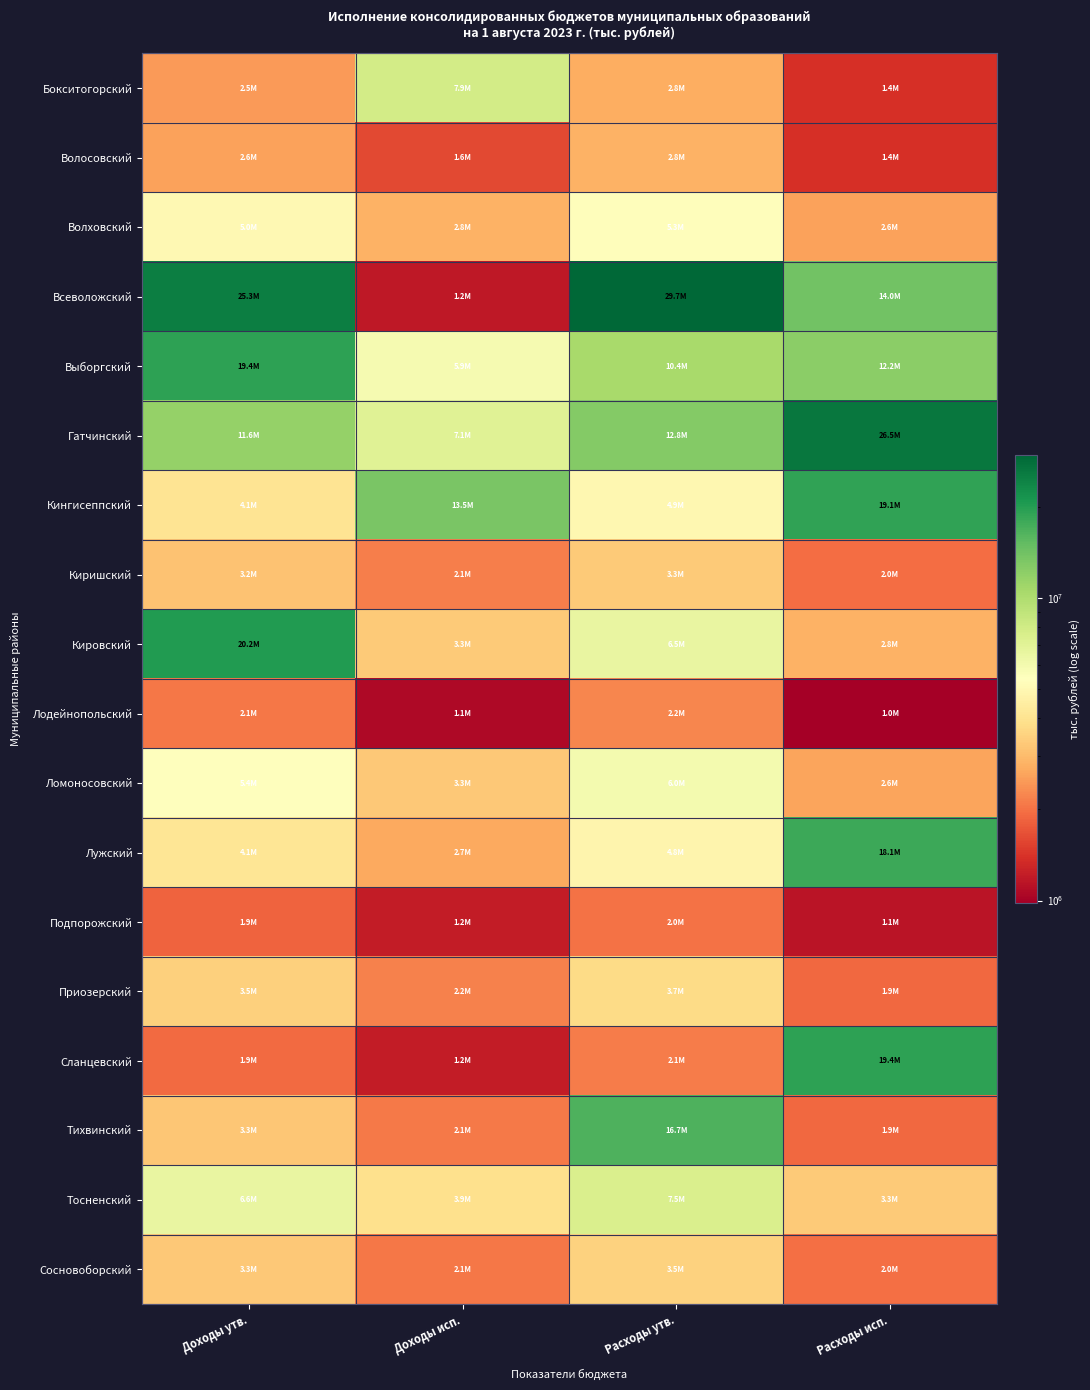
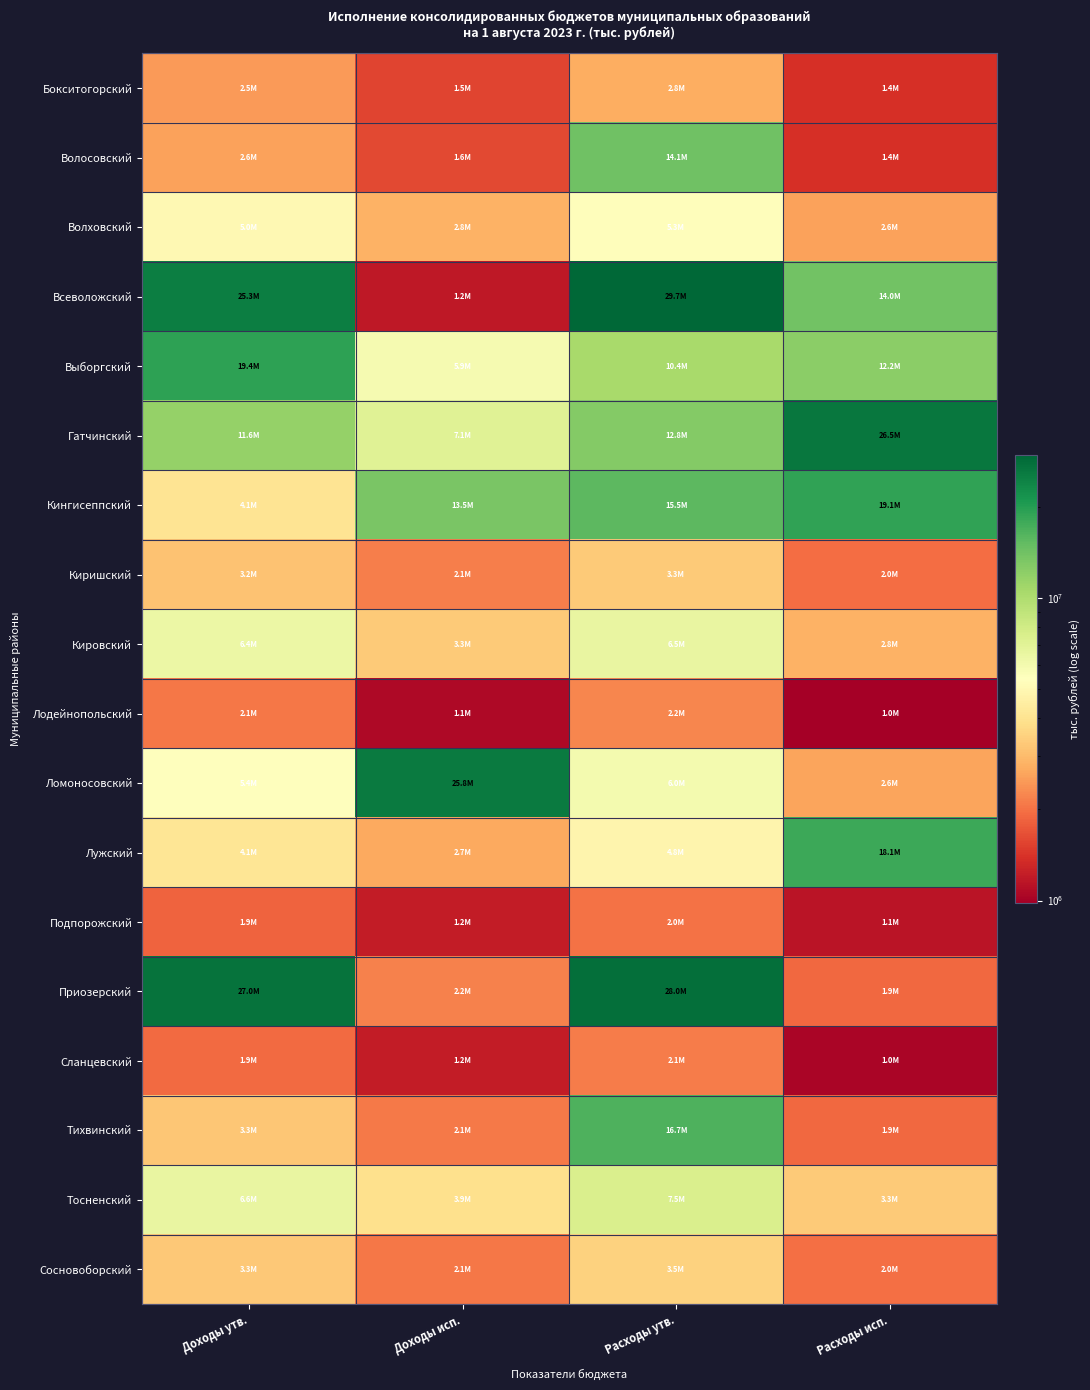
Бокситогорский, Доходы исп.: 7.9M -> 1.5M
Волосовский, Расходы утв.: 2.8M -> 14.1M
Кингисеппский, Расходы утв.: 4.9M -> 15.5M
Кировский, Доходы утв.: 20.2M -> 6.4M
Ломоносовский, Доходы исп.: 3.3M -> 25.8M
Приозерский, Доходы утв.: 3.5M -> 27.0M
Приозерский, Расходы утв.: 3.7M -> 28.0M
Сланцевский, Расходы исп.: 19.4M -> 1.0M
